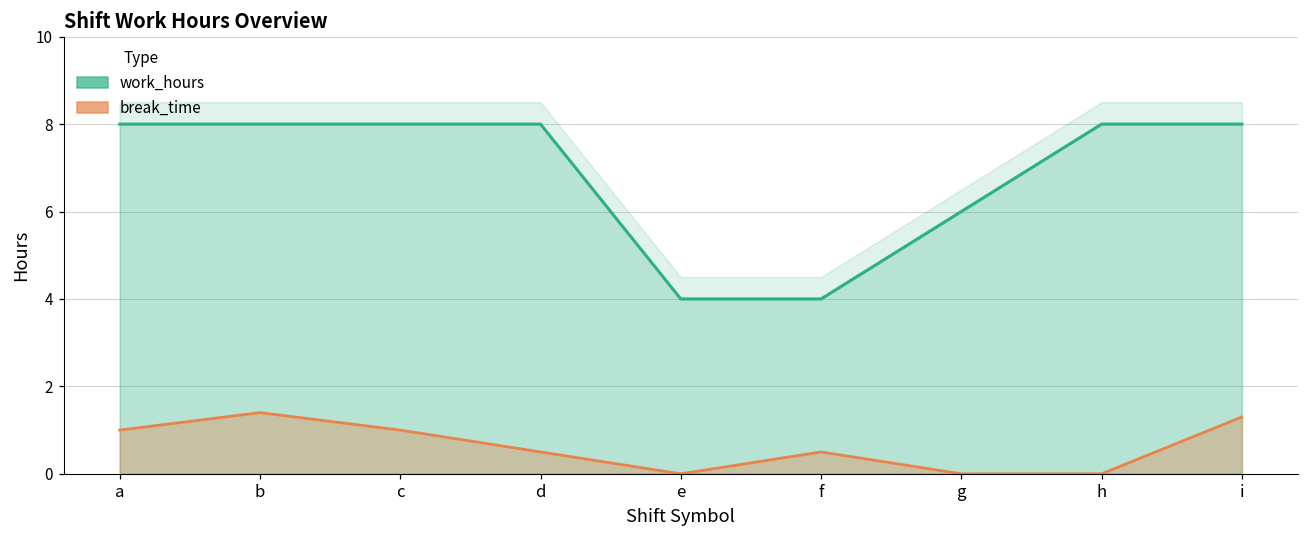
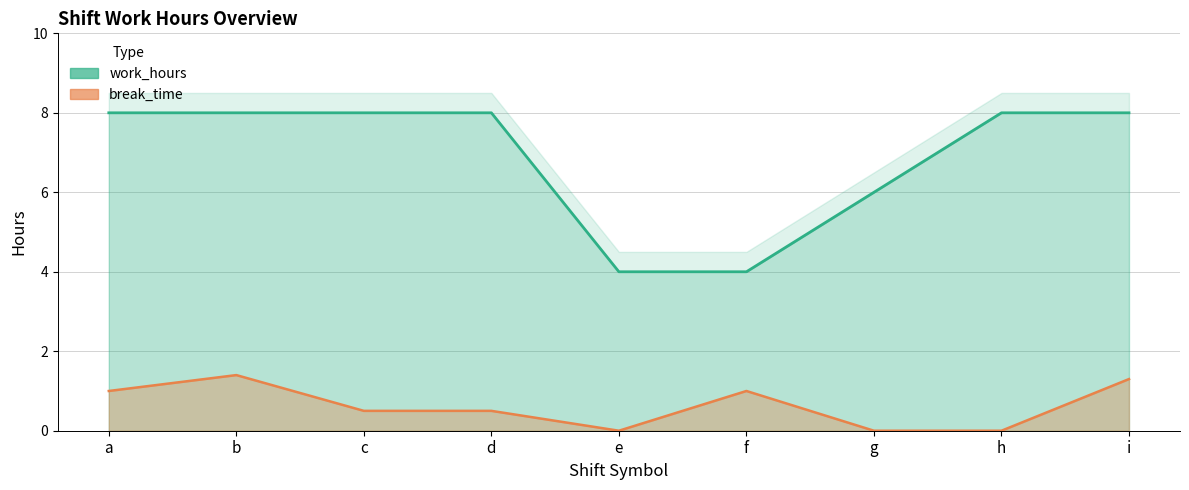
break_time, c: 1.0 -> 0.5
break_time, f: 0.5 -> 1.0
